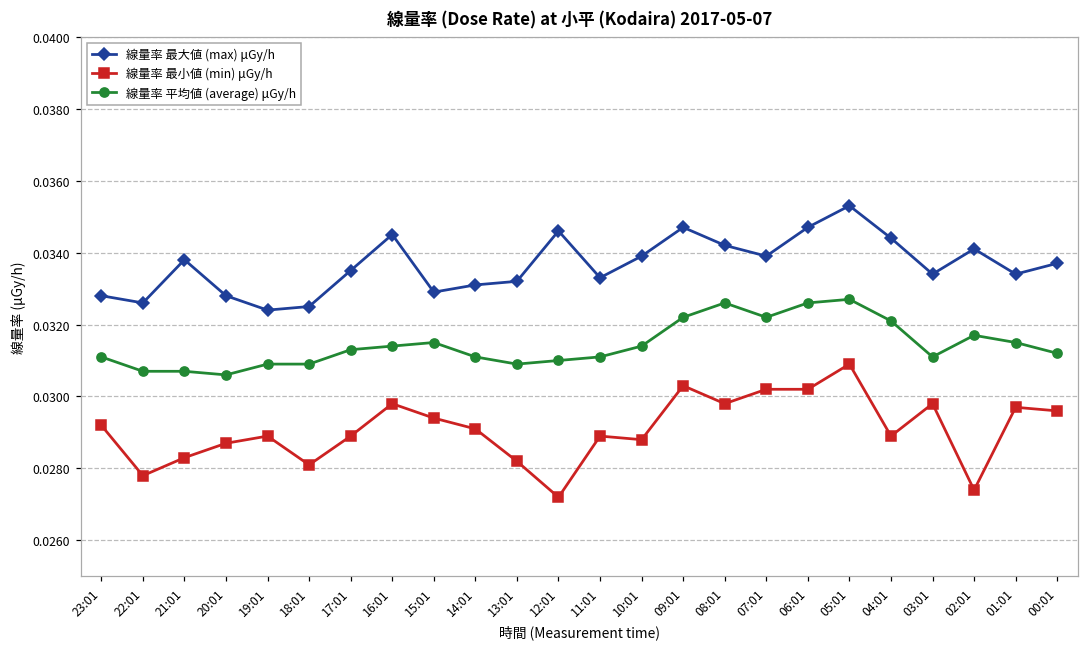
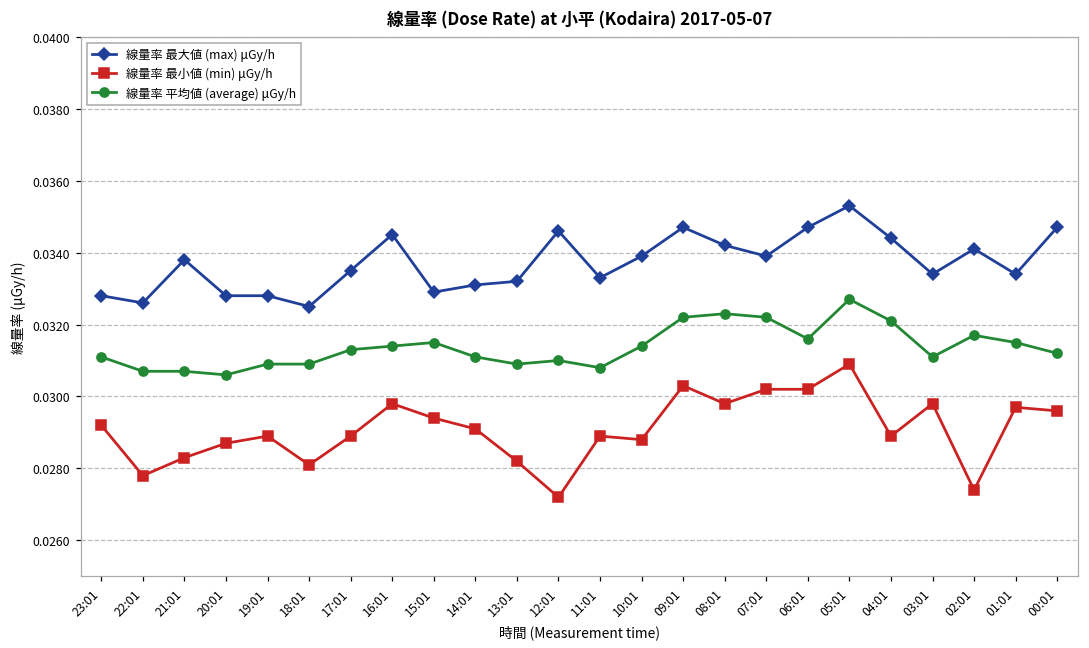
線量率 最大値 (max) μGy/h, 19:01: 0.0324 -> 0.0328
線量率 平均値 (average) μGy/h, 11:01: 0.0311 -> 0.0308
線量率 平均値 (average) μGy/h, 08:01: 0.0326 -> 0.0323
線量率 平均値 (average) μGy/h, 06:01: 0.0326 -> 0.0316
線量率 最大値 (max) μGy/h, 00:01: 0.0337 -> 0.0347
